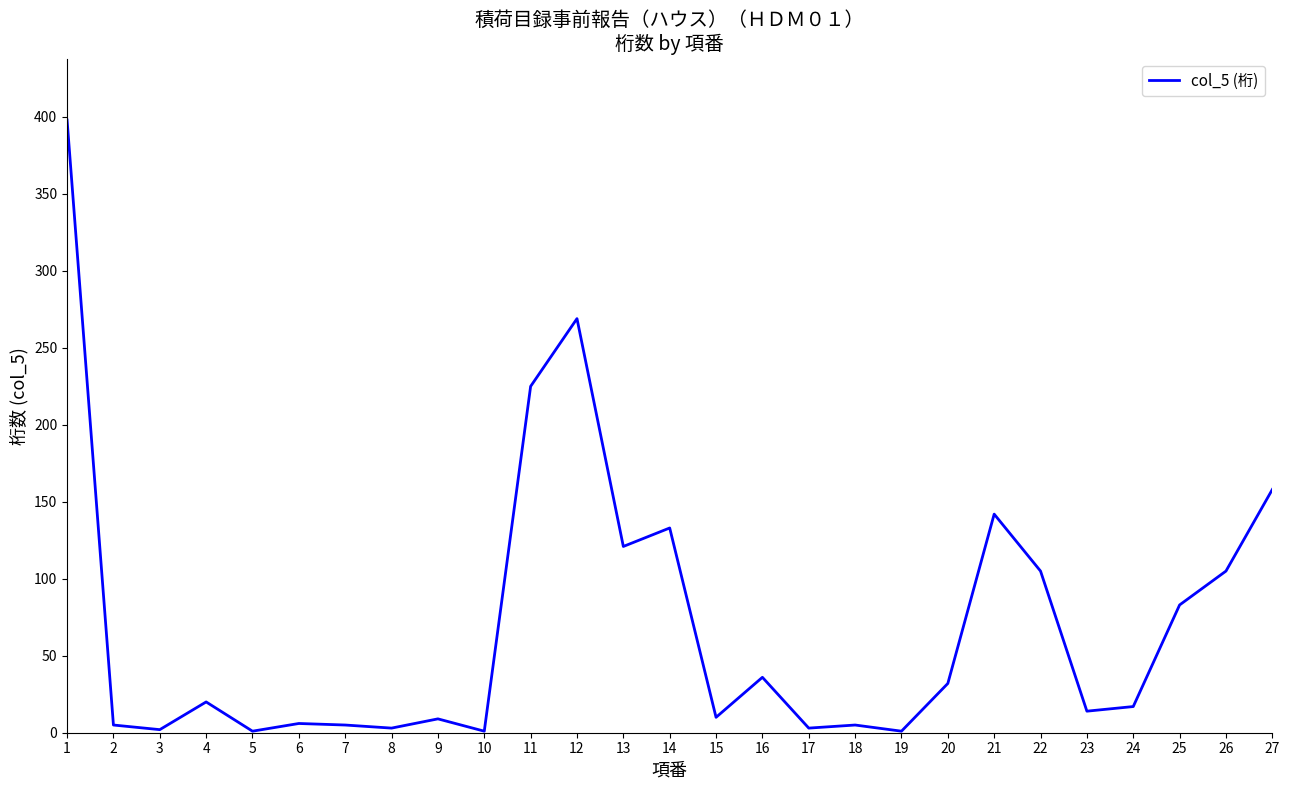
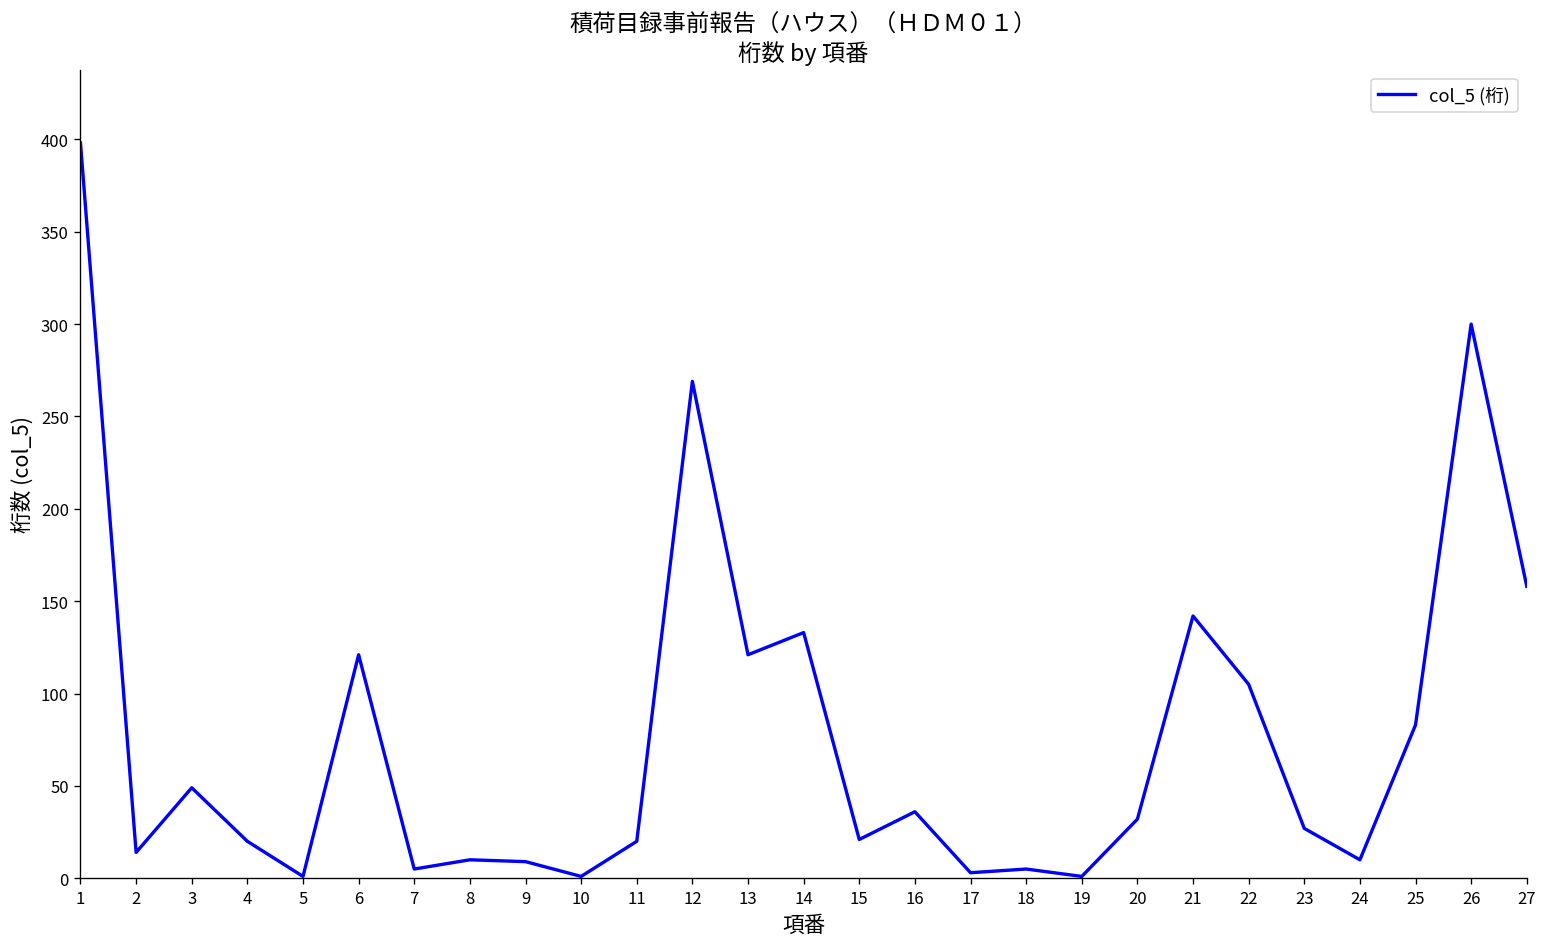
2: 5 -> 14
3: 2 -> 49
6: 6 -> 121
8: 3 -> 10
11: 225 -> 20
15: 10 -> 21
23: 14 -> 27
24: 17 -> 10
26: 105 -> 300
